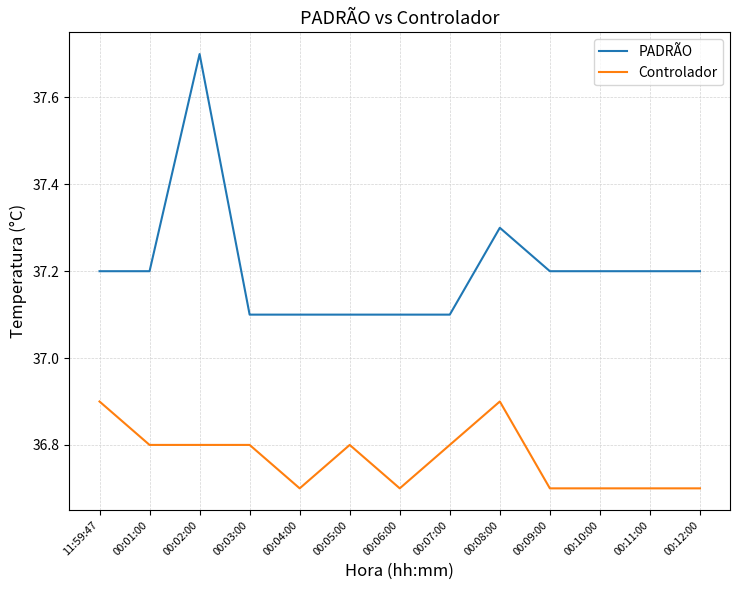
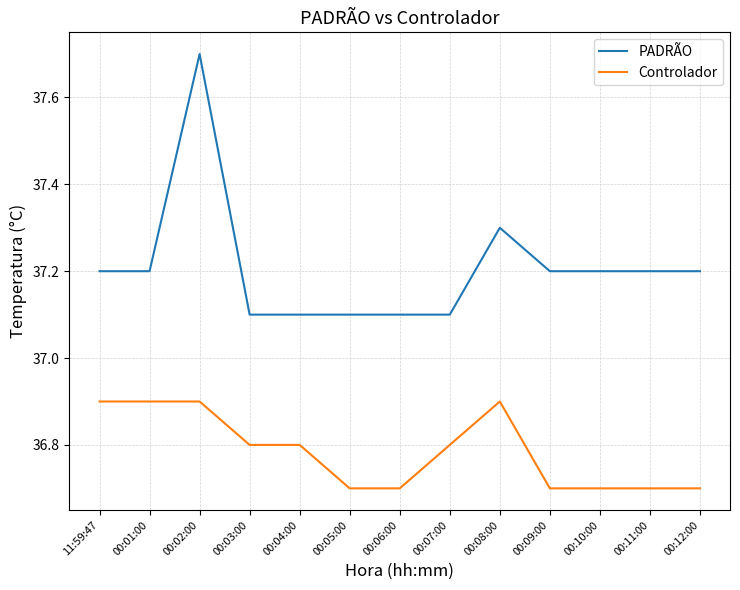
Controlador, 00:01:00: 36.8 -> 36.9
Controlador, 00:02:00: 36.8 -> 36.9
Controlador, 00:04:00: 36.7 -> 36.8
Controlador, 00:05:00: 36.8 -> 36.7
